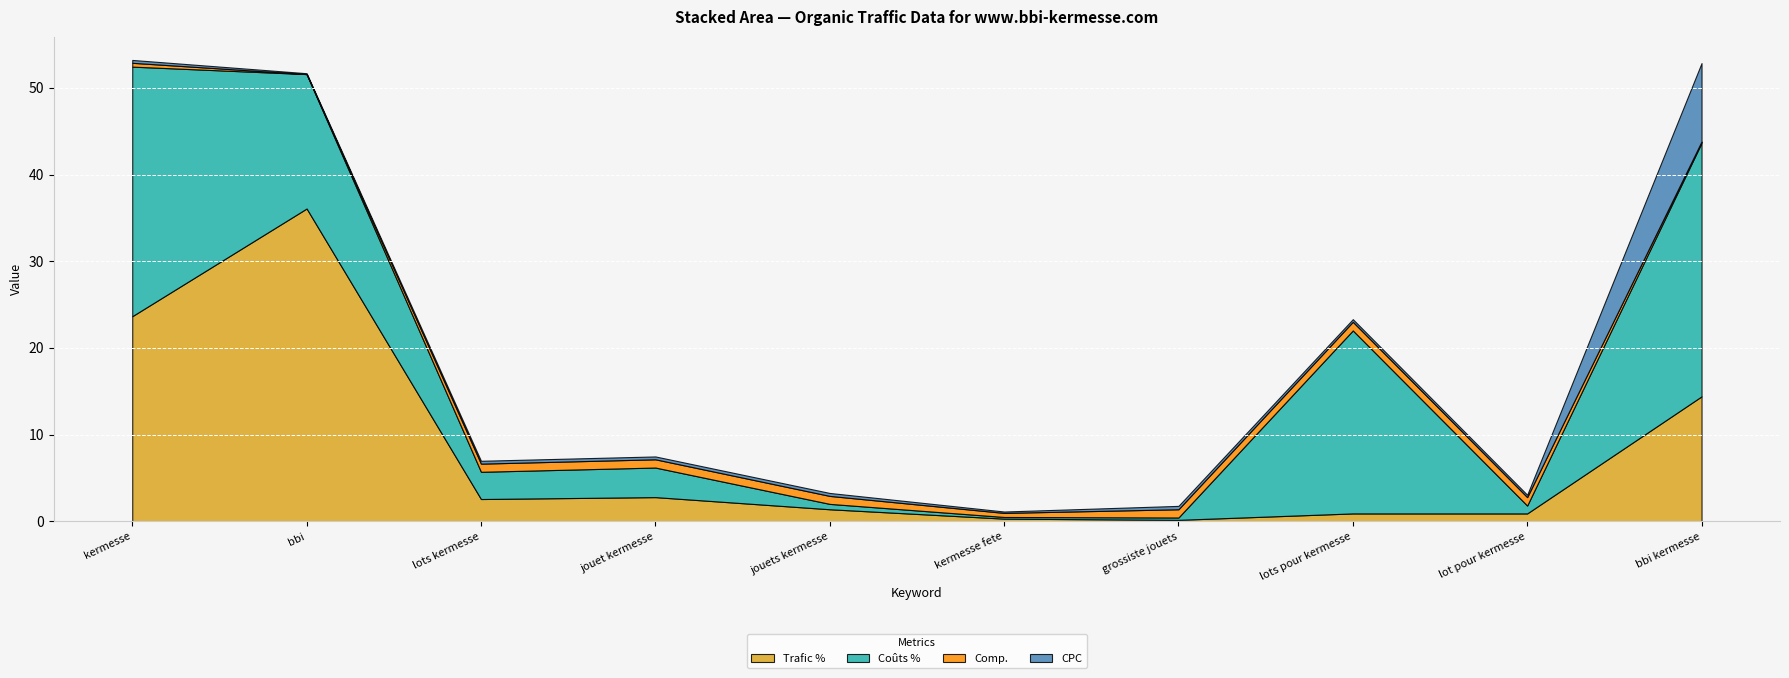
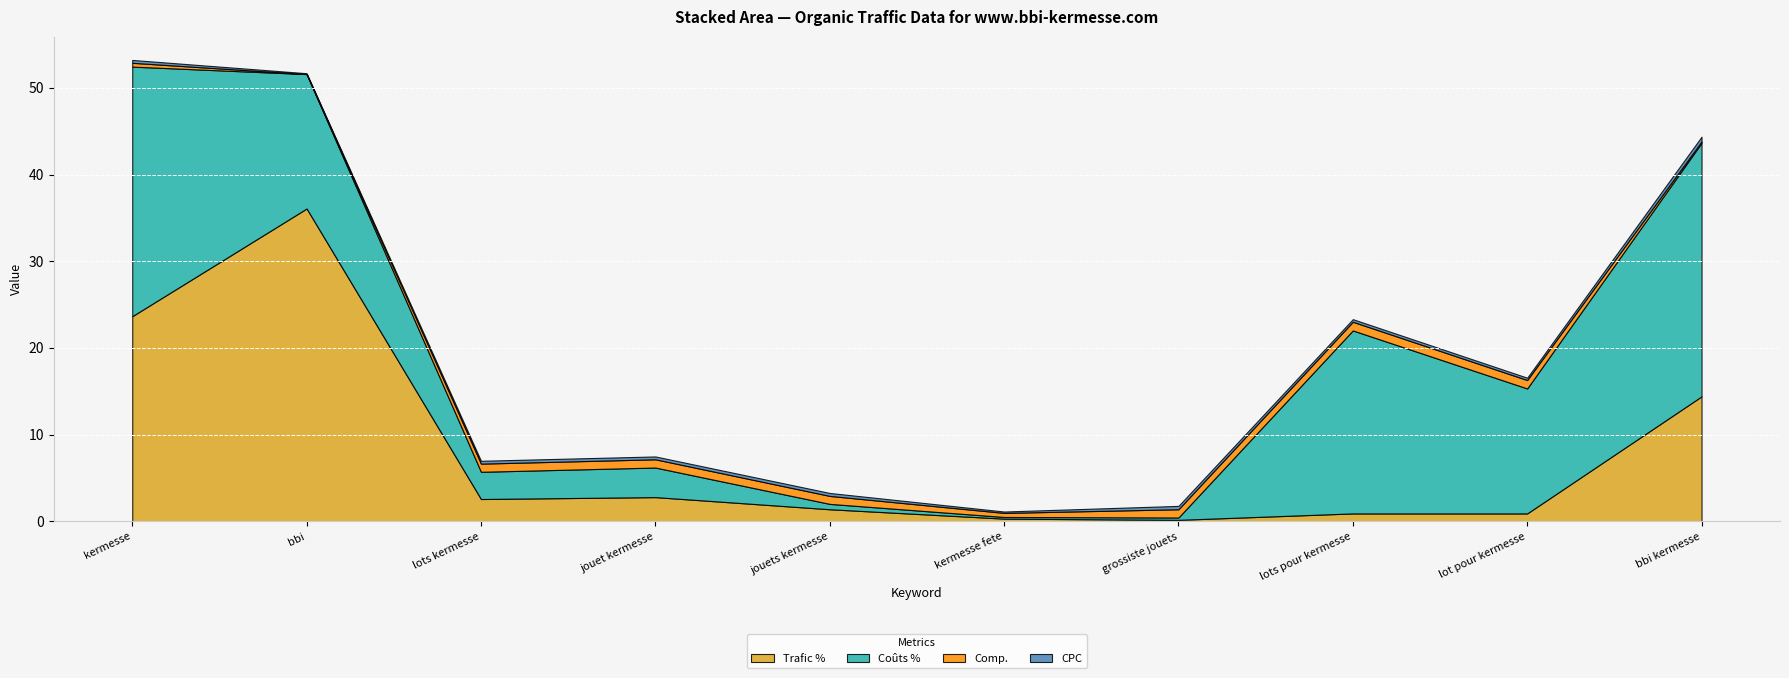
Coûts %, lot pour kermesse: 1 -> 14
CPC, bbi kermesse: 9 -> 1
